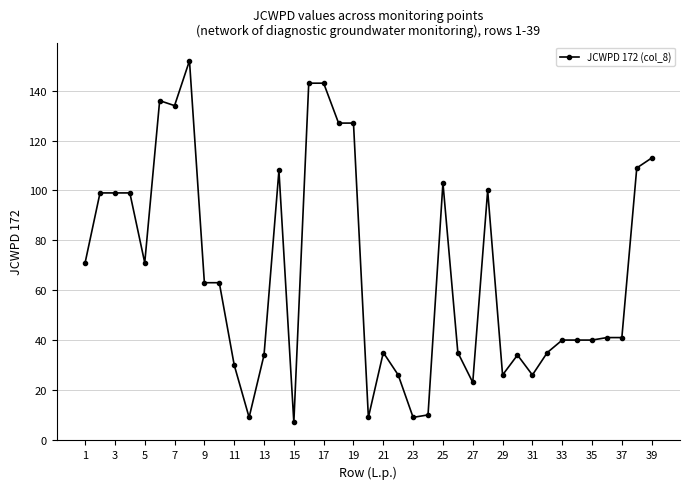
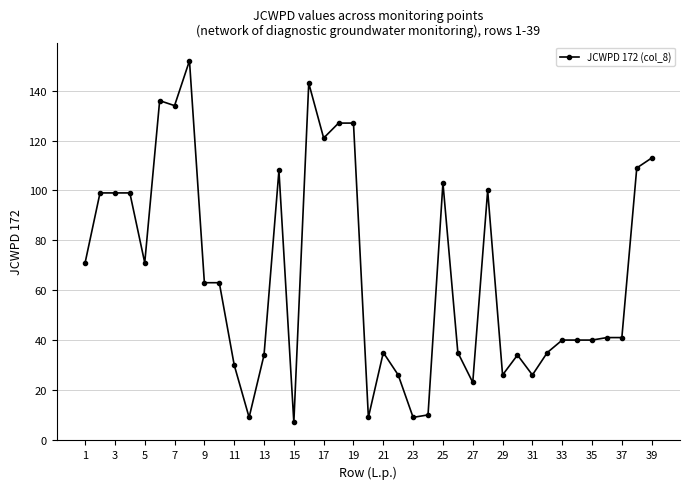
17: 143 -> 121
